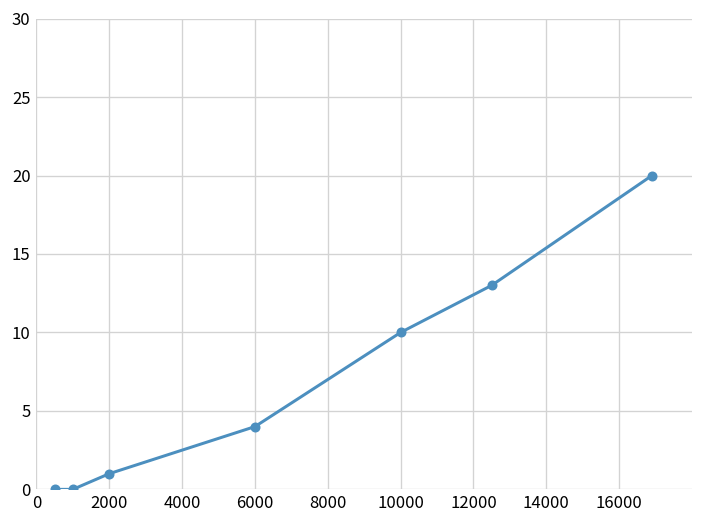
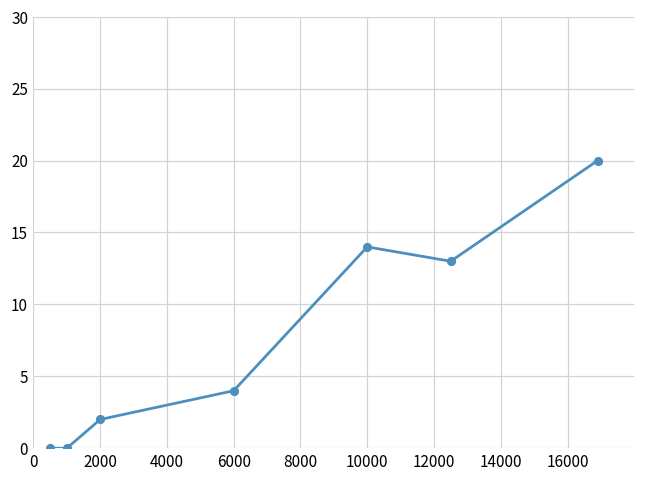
2000: 1 -> 2
10000: 10 -> 14
